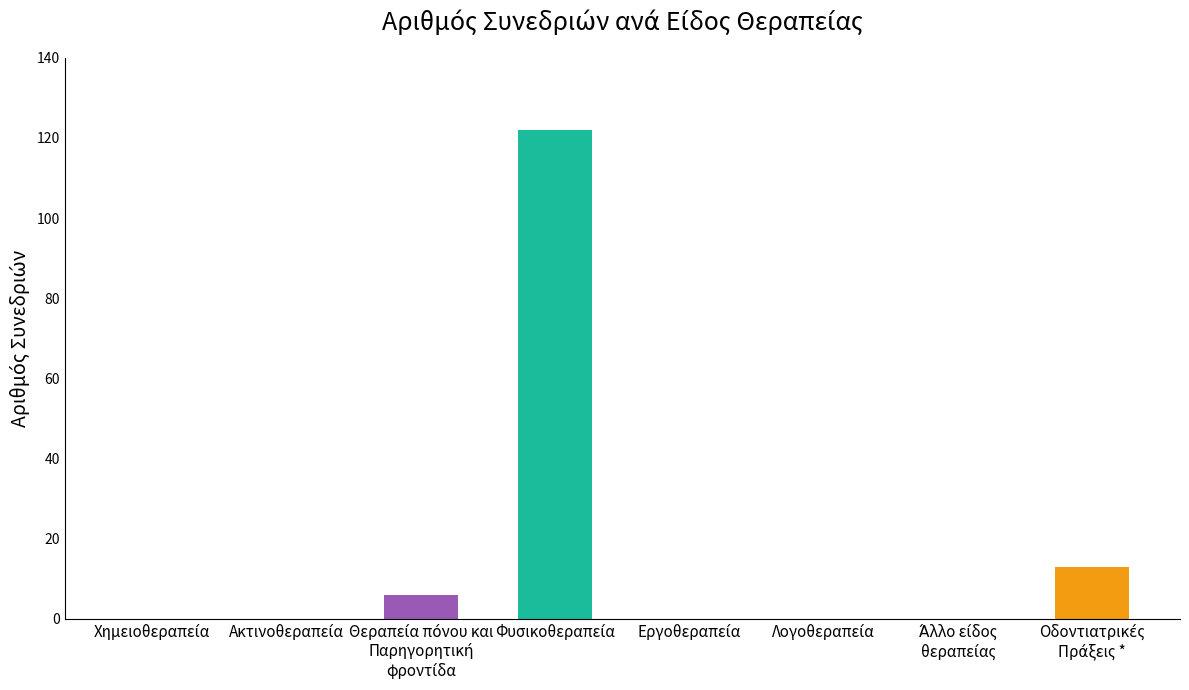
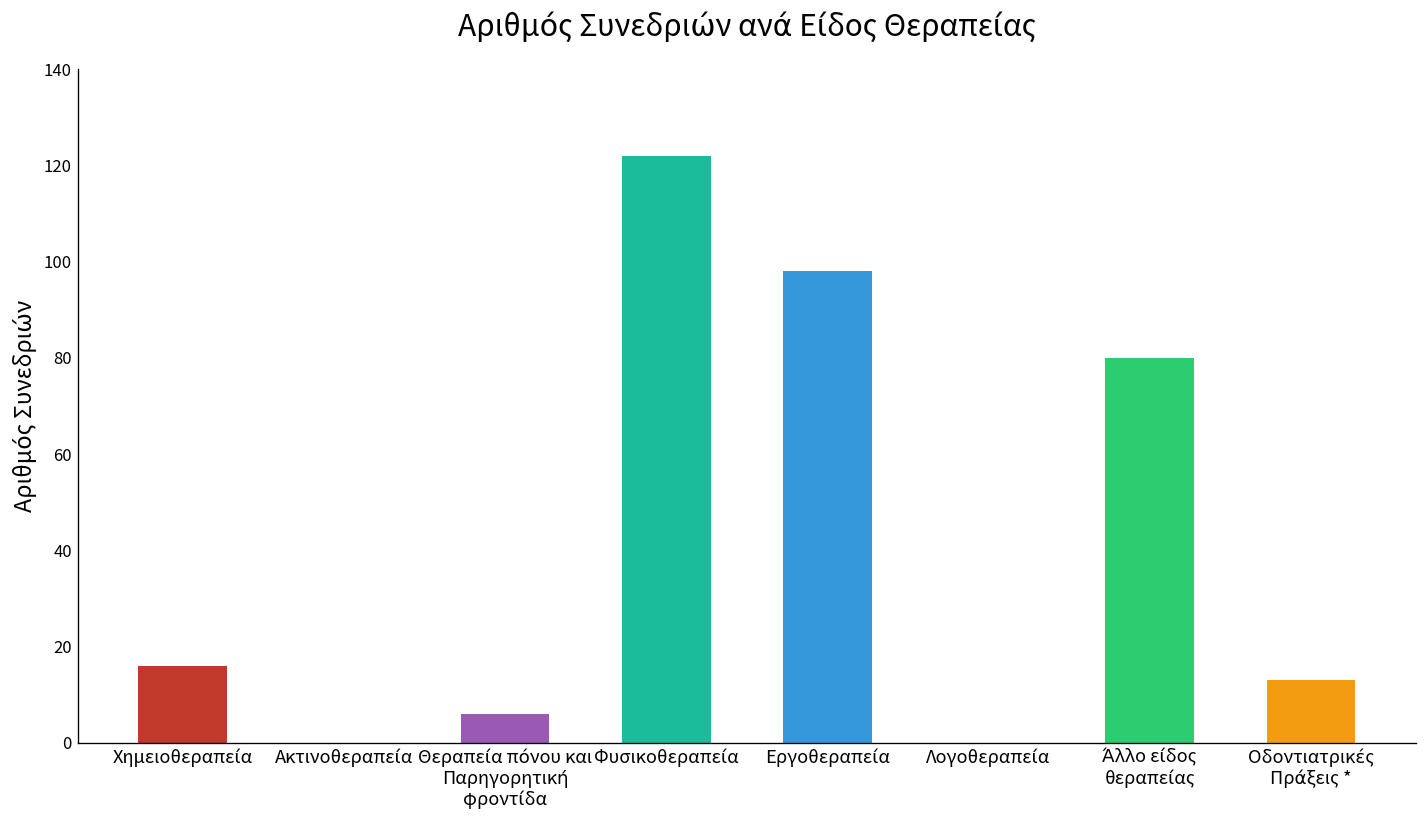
Χημειοθεραπεία: 0 -> 16
Εργοθεραπεία: 0 -> 98
Άλλο είδος θεραπείας: 0 -> 80
